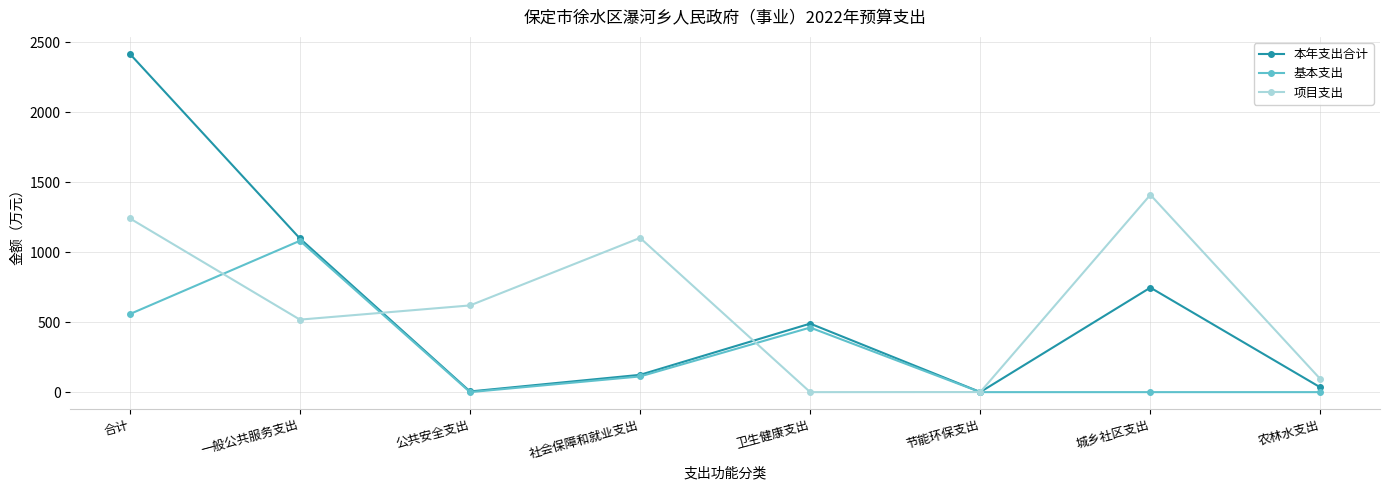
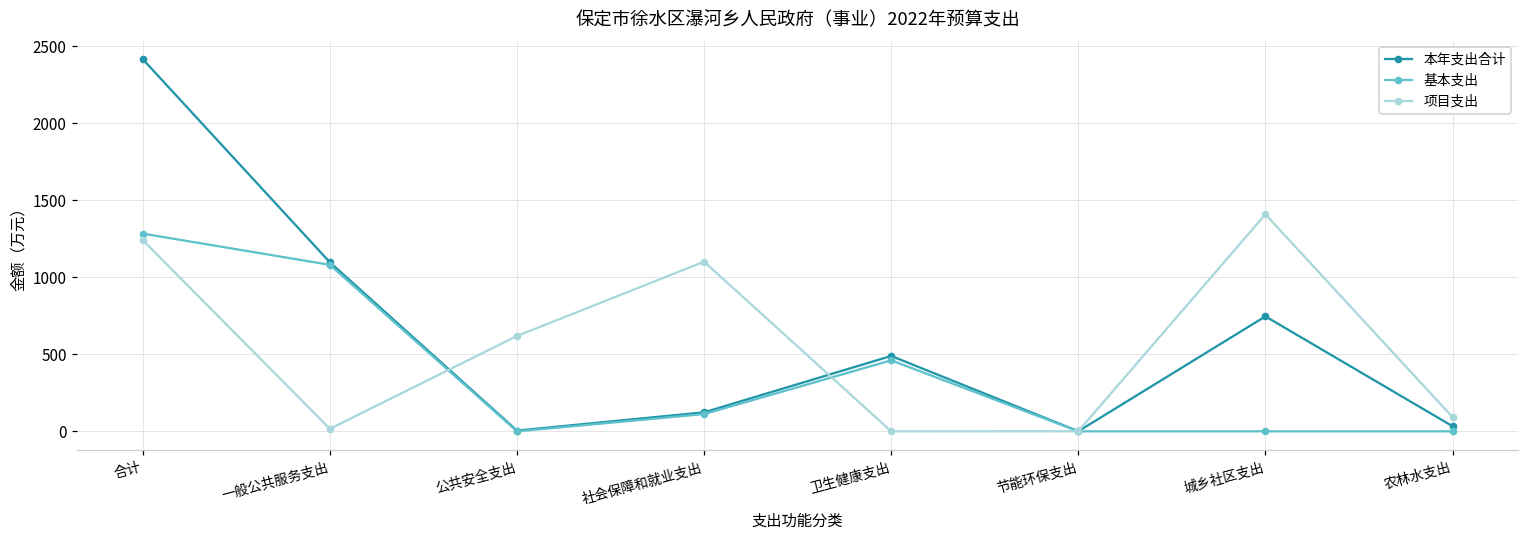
基本支出, 合计: 560 -> 1280
项目支出, 一般公共服务支出: 520 -> 20
